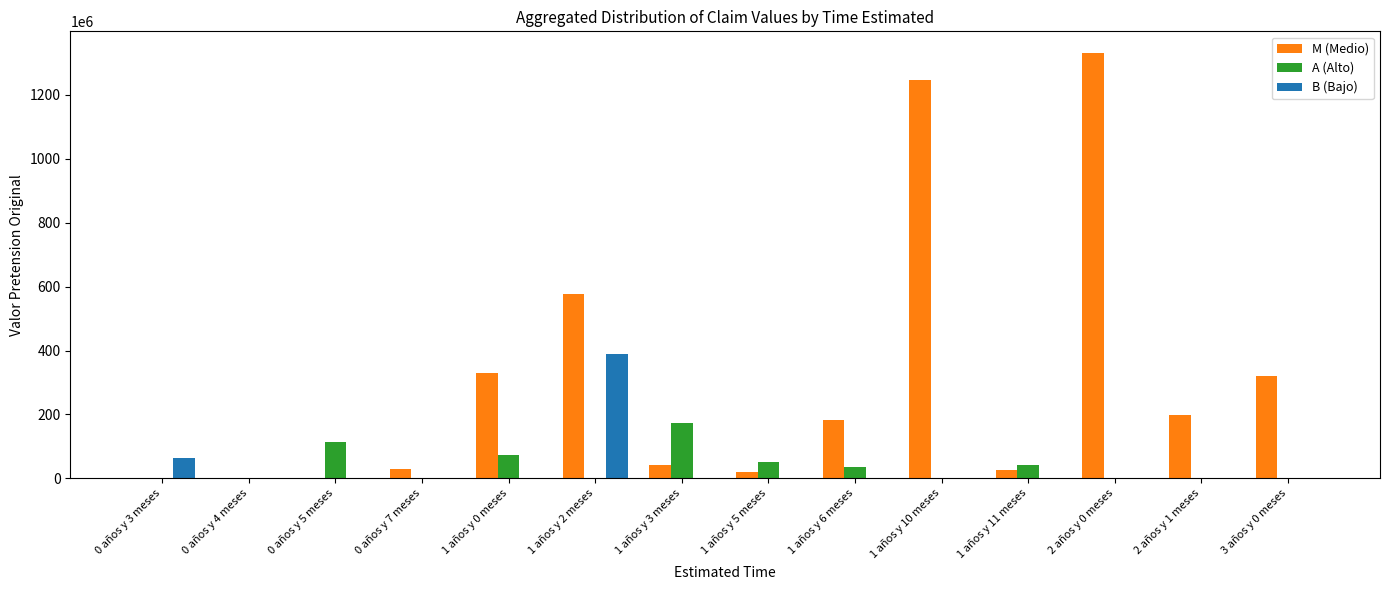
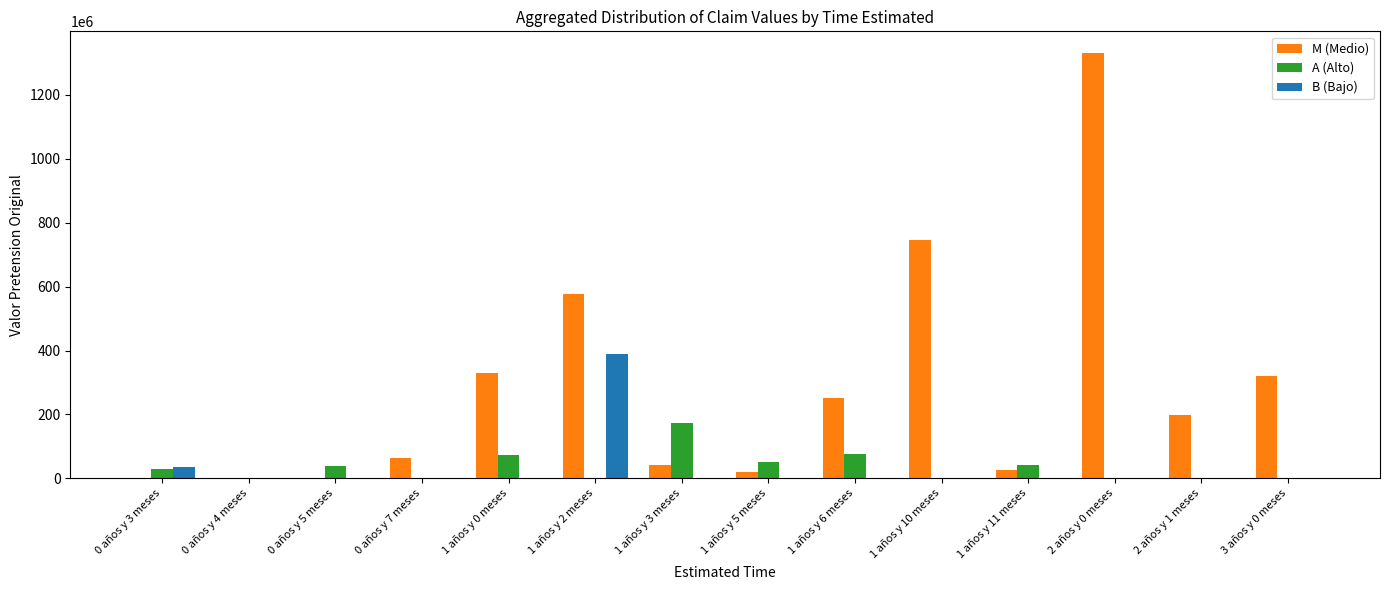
A (Alto), 0 años y 3 meses: 0 -> 30000000
B (Bajo), 0 años y 3 meses: 60000000 -> 40000000
A (Alto), 0 años y 5 meses: 110000000 -> 40000000
M (Medio), 0 años y 7 meses: 30000000 -> 60000000
M (Medio), 1 años y 6 meses: 180000000 -> 250000000
A (Alto), 1 años y 6 meses: 40000000 -> 80000000
M (Medio), 1 años y 10 meses: 1250000000 -> 750000000
